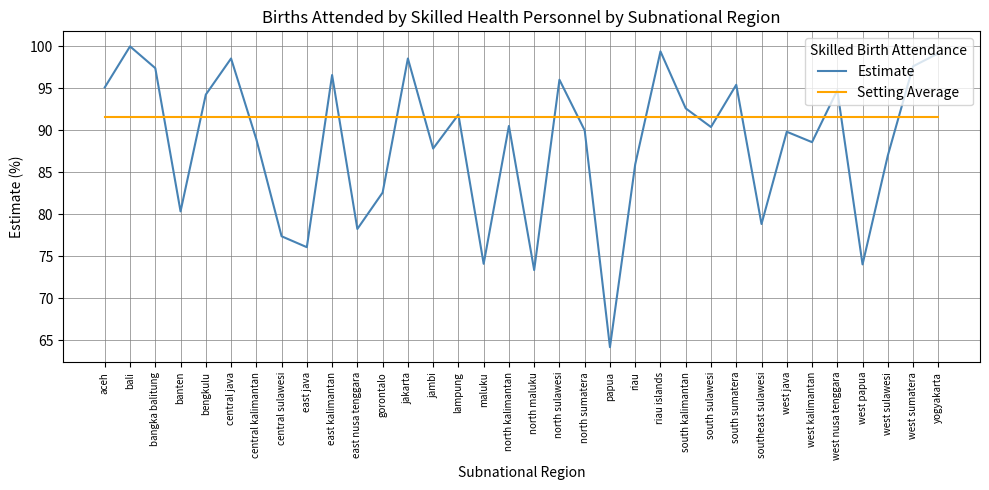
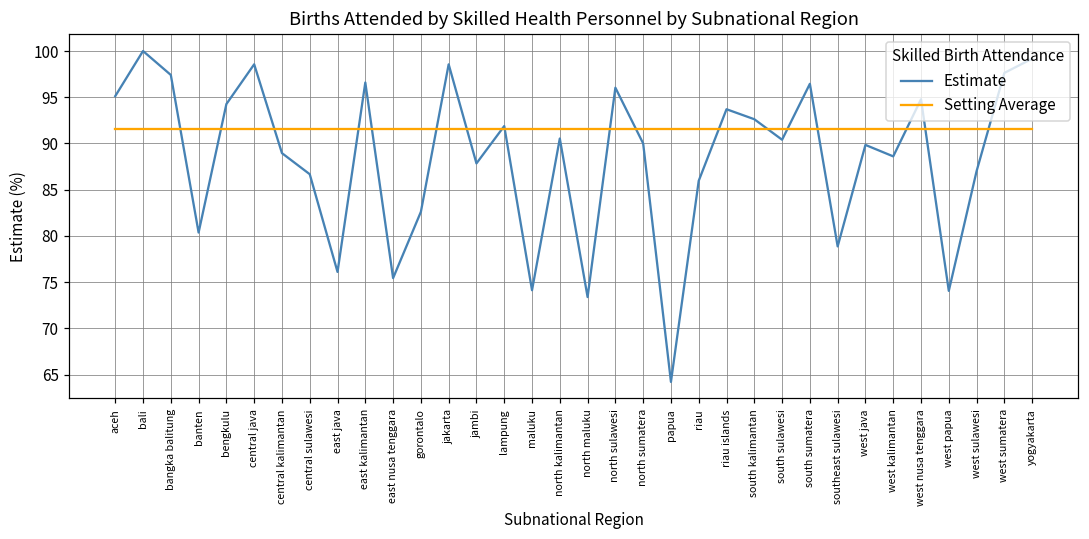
Estimate, central sulawesi: 77 -> 87
Estimate, east nusa tenggara: 78 -> 75
Estimate, riau islands: 99 -> 94
Estimate, south sumatera: 95 -> 96
